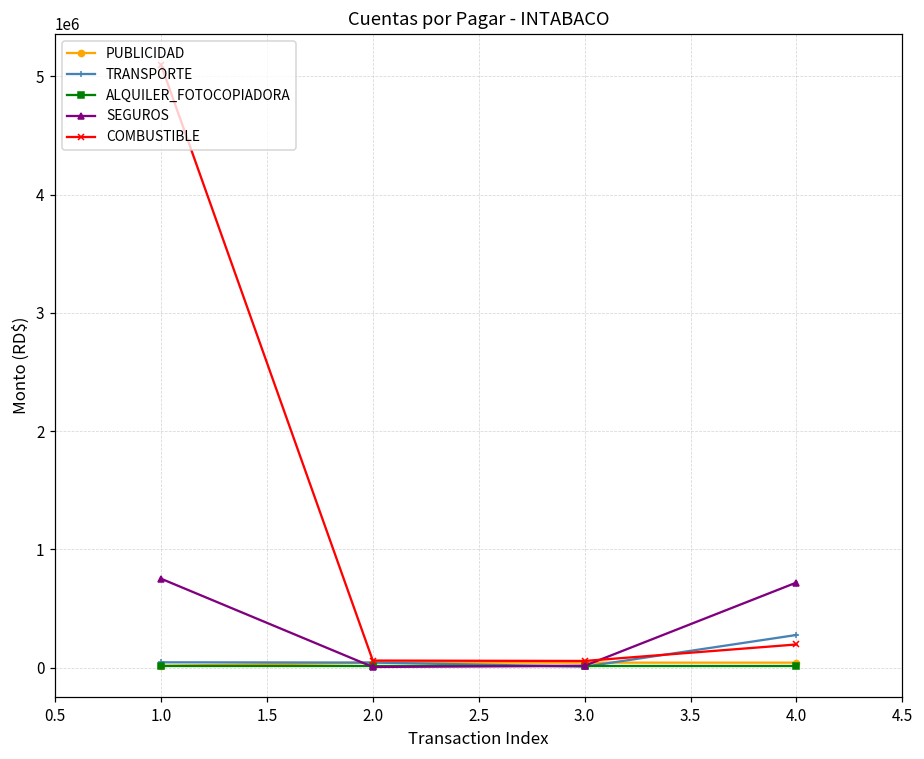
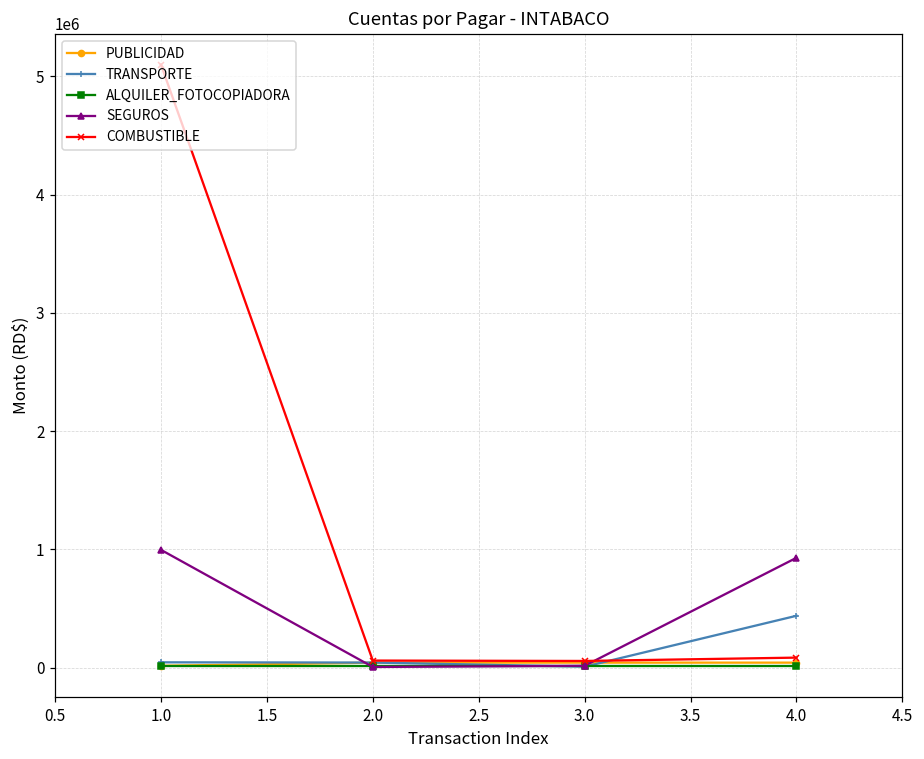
SEGUROS, 1.0: 750000 -> 1000000
TRANSPORTE, 4.0: 280000 -> 440000
SEGUROS, 4.0: 720000 -> 930000
COMBUSTIBLE, 4.0: 200000 -> 80000
